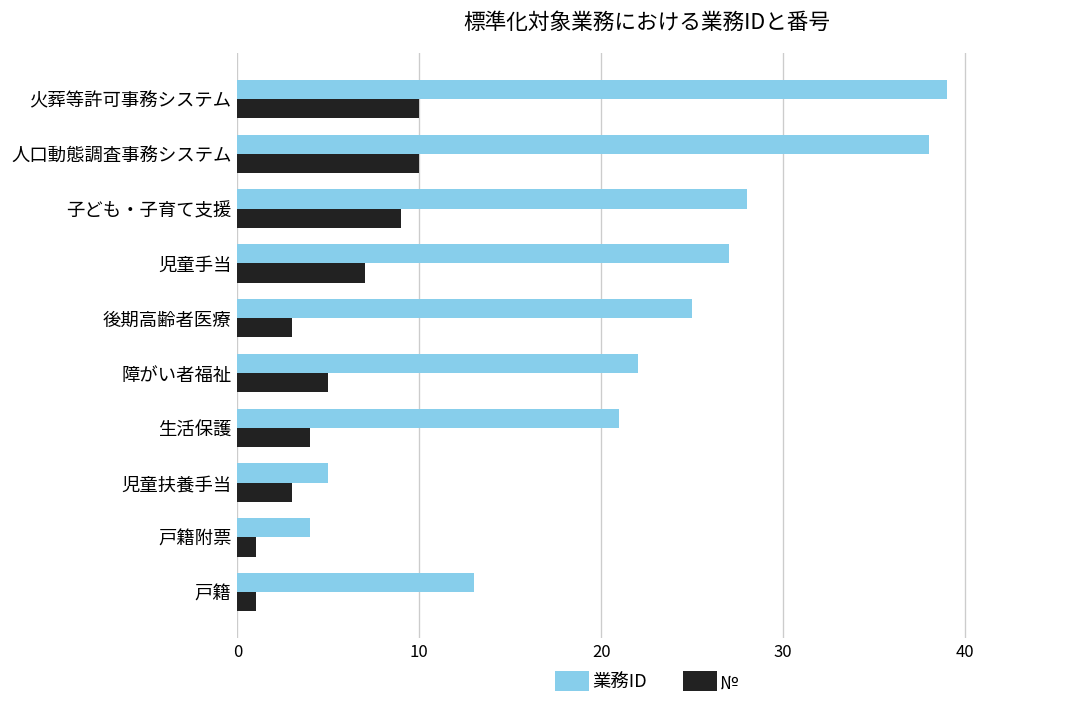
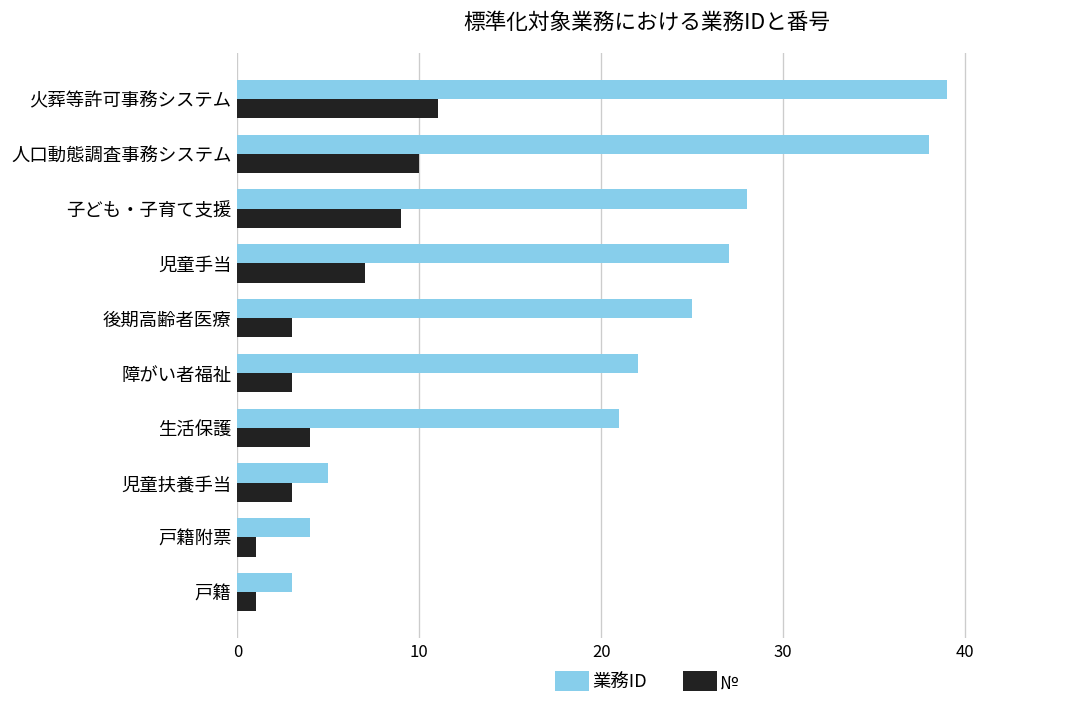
№, 火葬等許可事務システム: 10 -> 11
№, 障がい者福祉: 5 -> 3
業務ID, 戸籍: 13 -> 3
